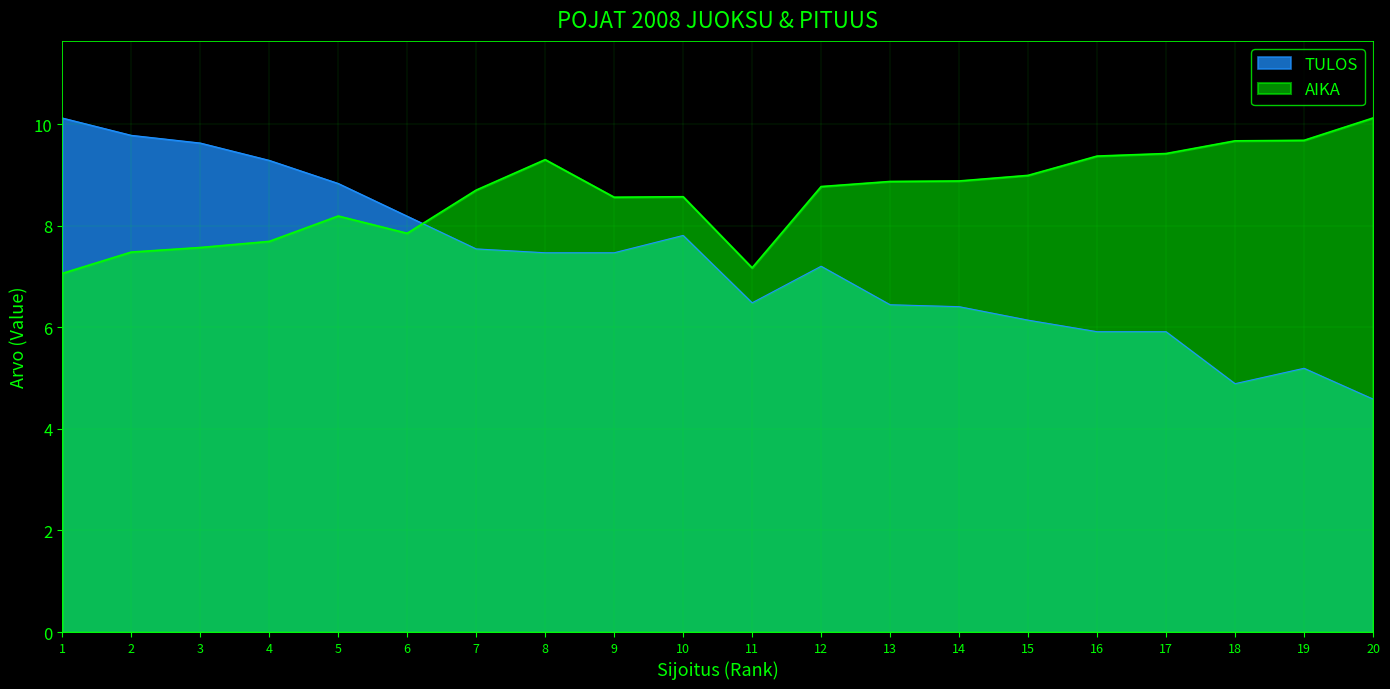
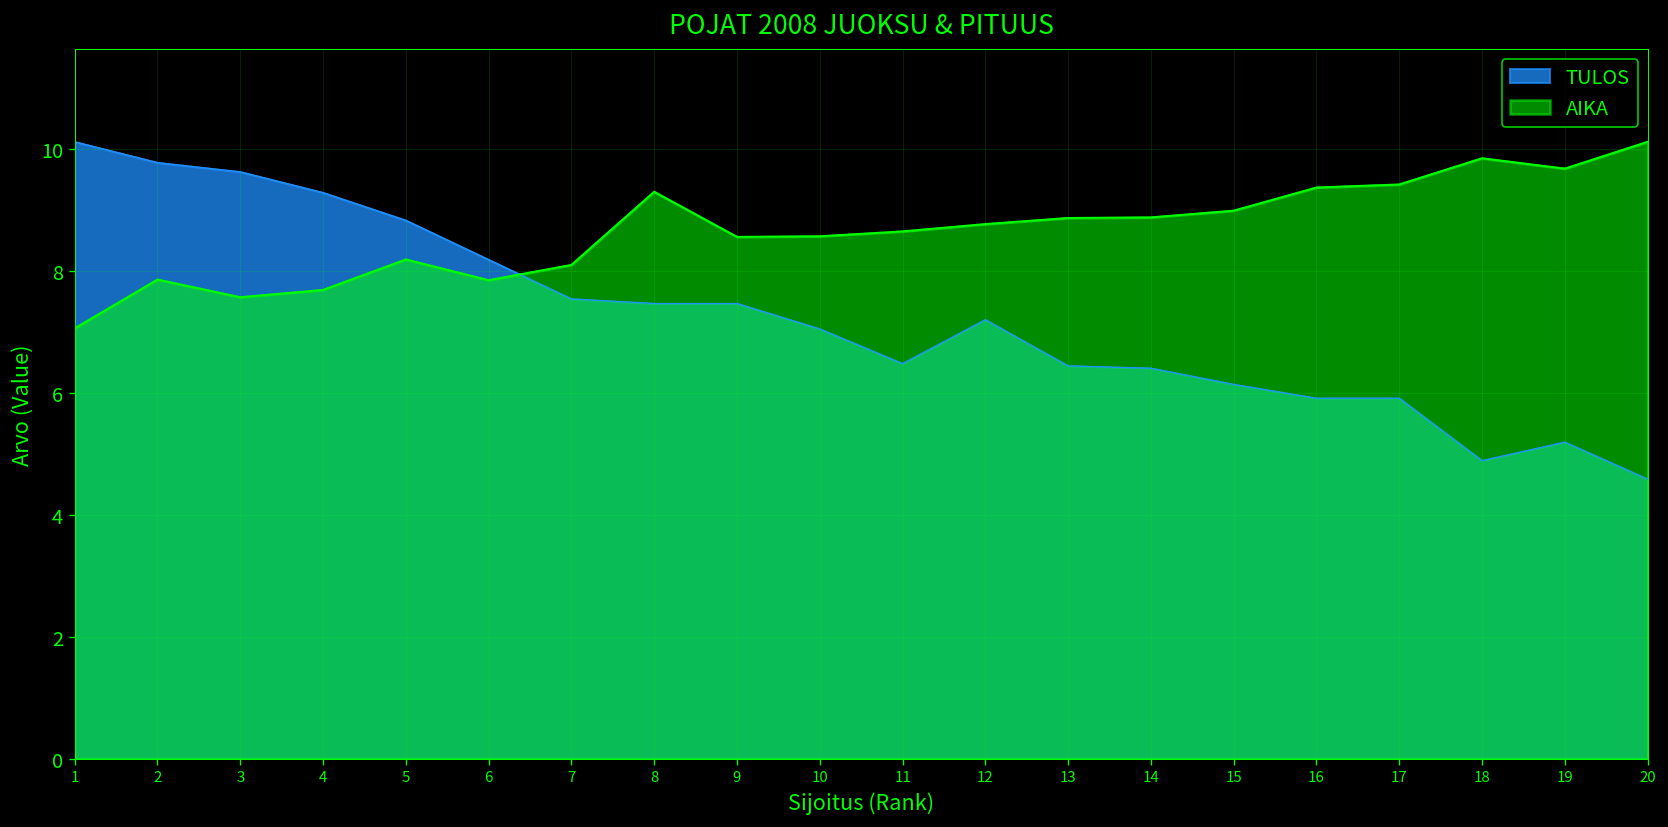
AIKA, 2: 7.5 -> 7.9
AIKA, 7: 8.7 -> 8.1
TULOS, 10: 7.8 -> 7.0
AIKA, 11: 7.2 -> 8.7
AIKA, 18: 9.7 -> 9.9
